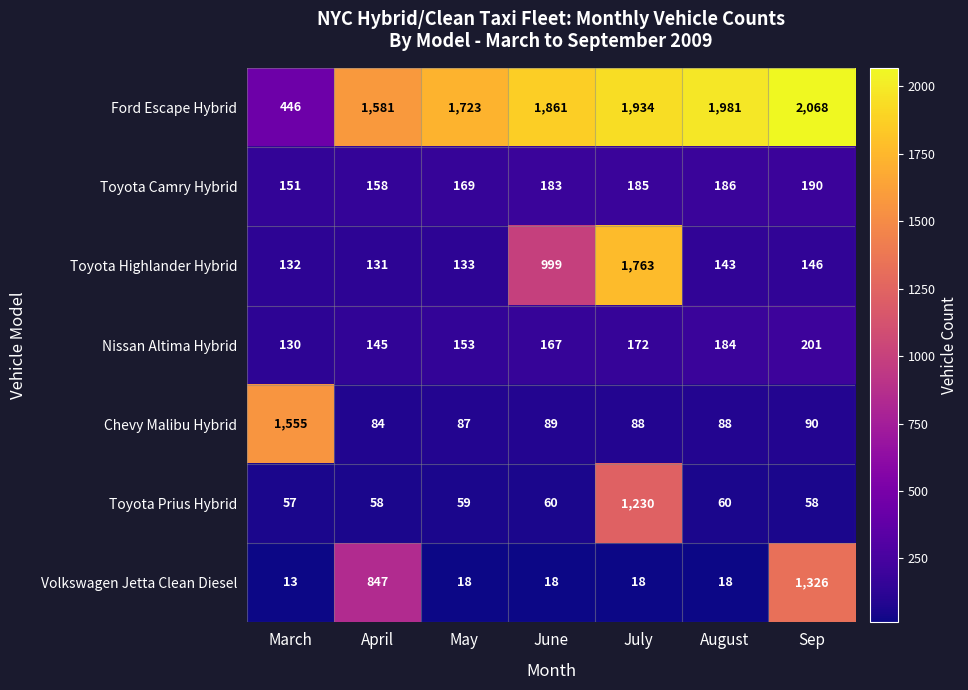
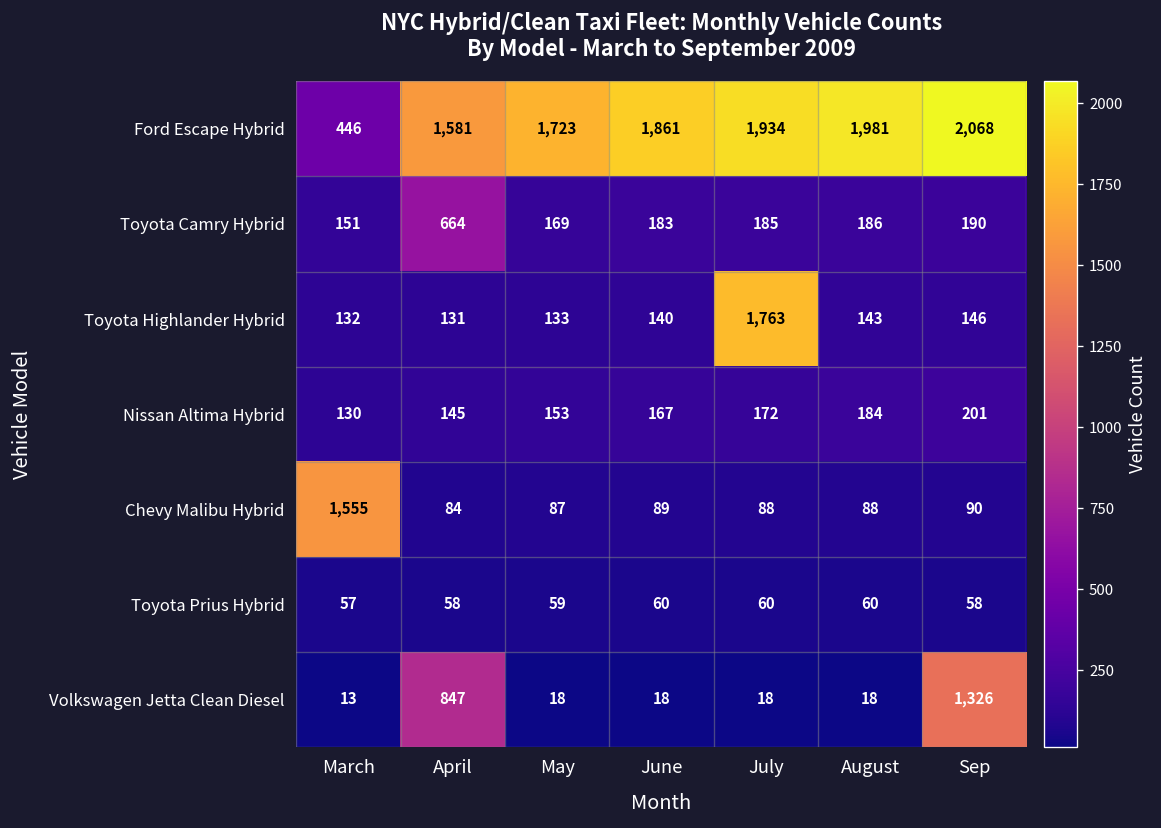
Toyota Camry Hybrid, April: 158 -> 664
Toyota Highlander Hybrid, June: 999 -> 140
Toyota Prius Hybrid, July: 1,230 -> 60
